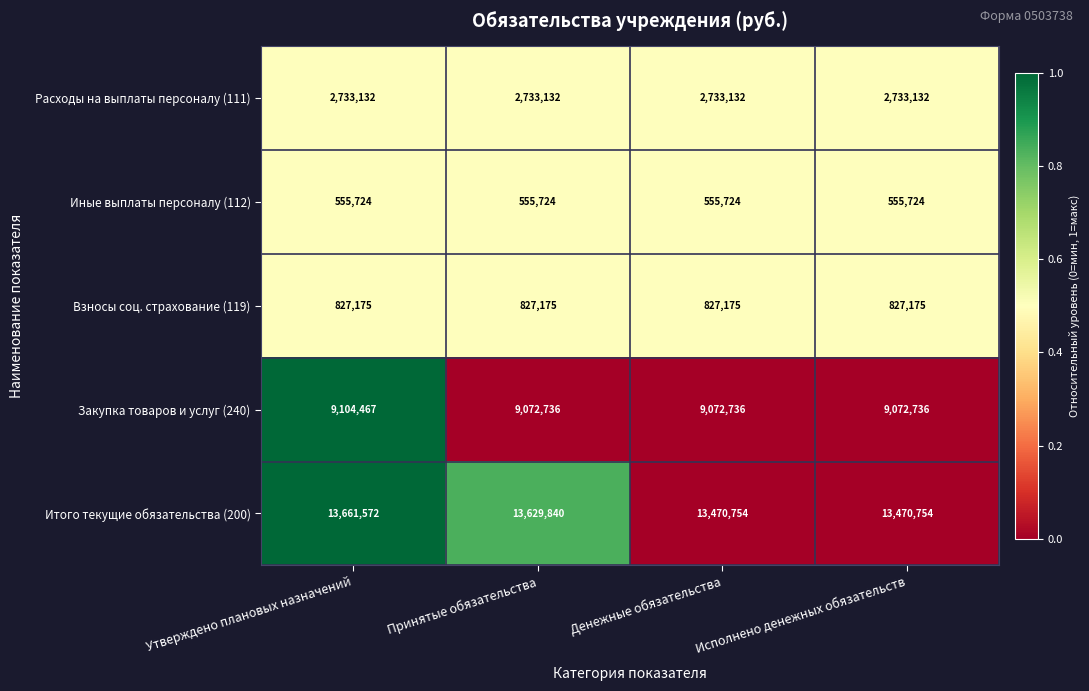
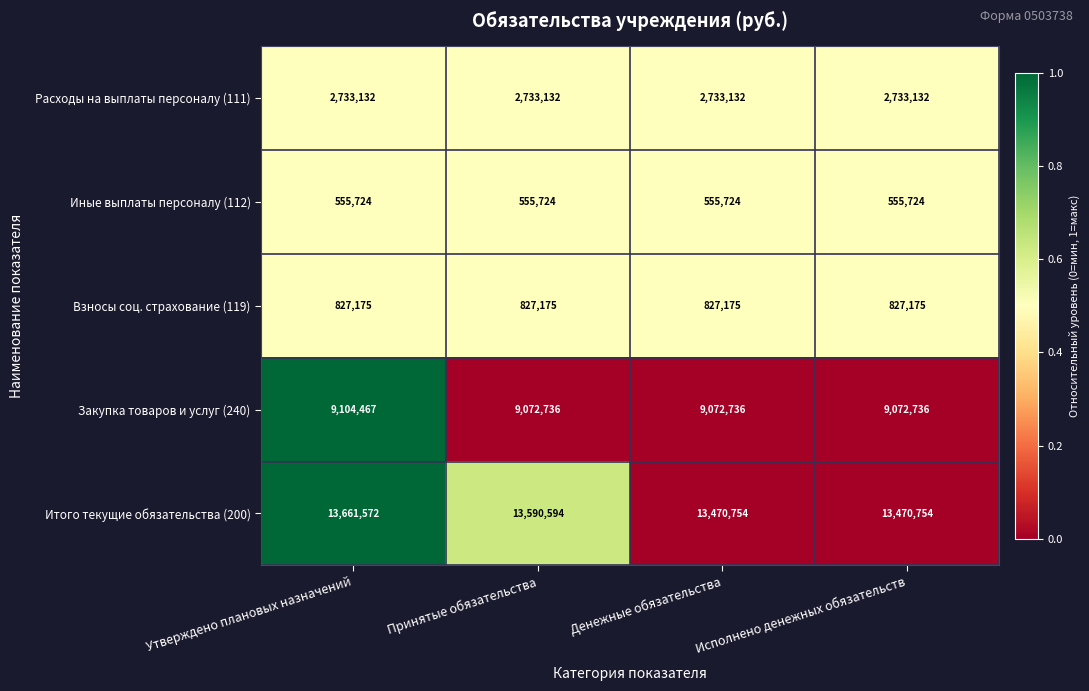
Итого текущие обязательства (200), Принятые обязательства: 13,629,840 -> 13,590,594
